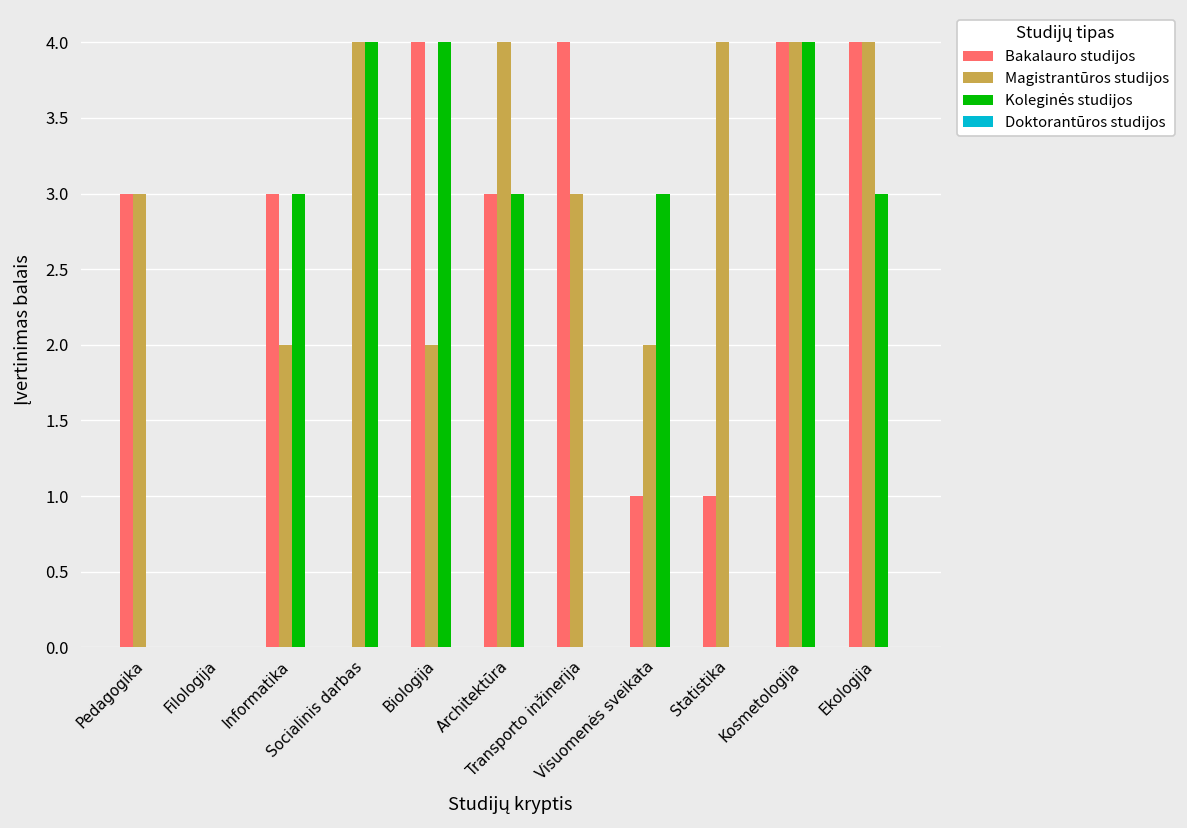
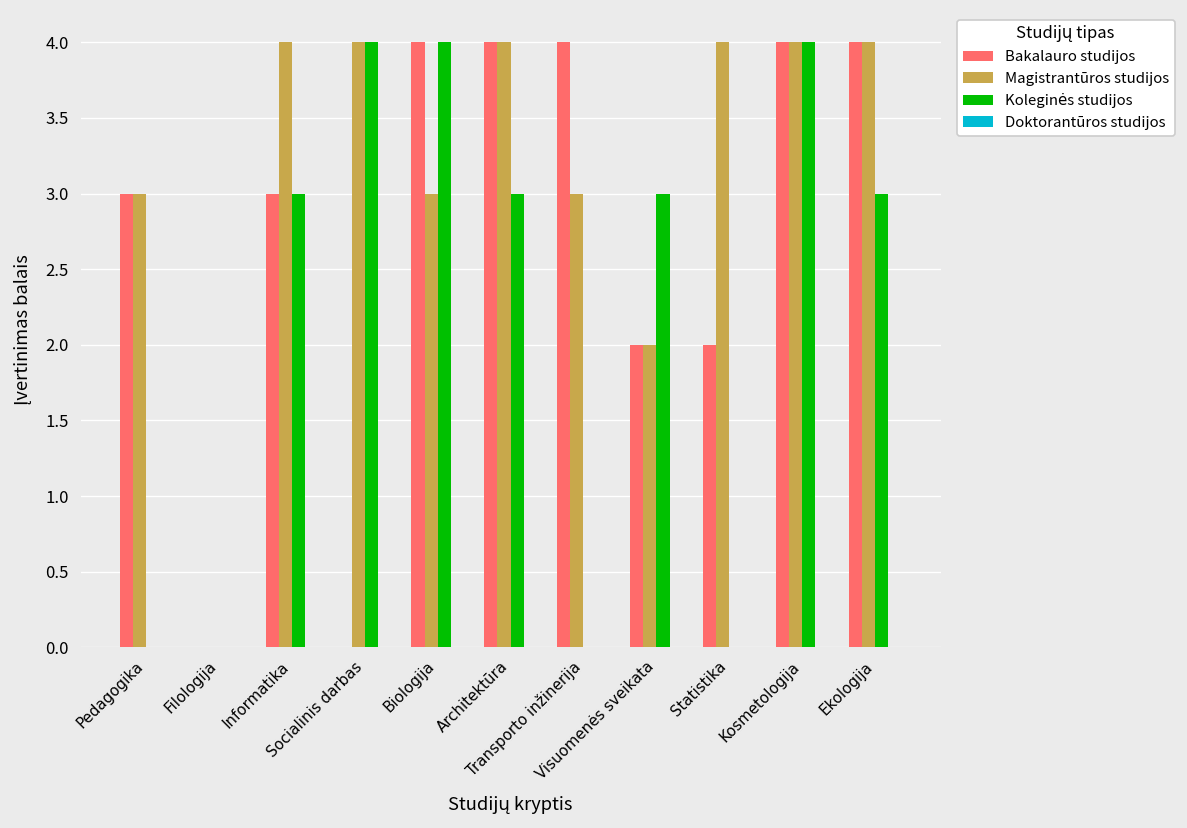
Magistrantūros studijos, Informatika: 2 -> 4
Magistrantūros studijos, Biologija: 2 -> 3
Bakalauro studijos, Architektūra: 3 -> 4
Bakalauro studijos, Visuomenės sveikata: 1 -> 2
Bakalauro studijos, Statistika: 1 -> 2
